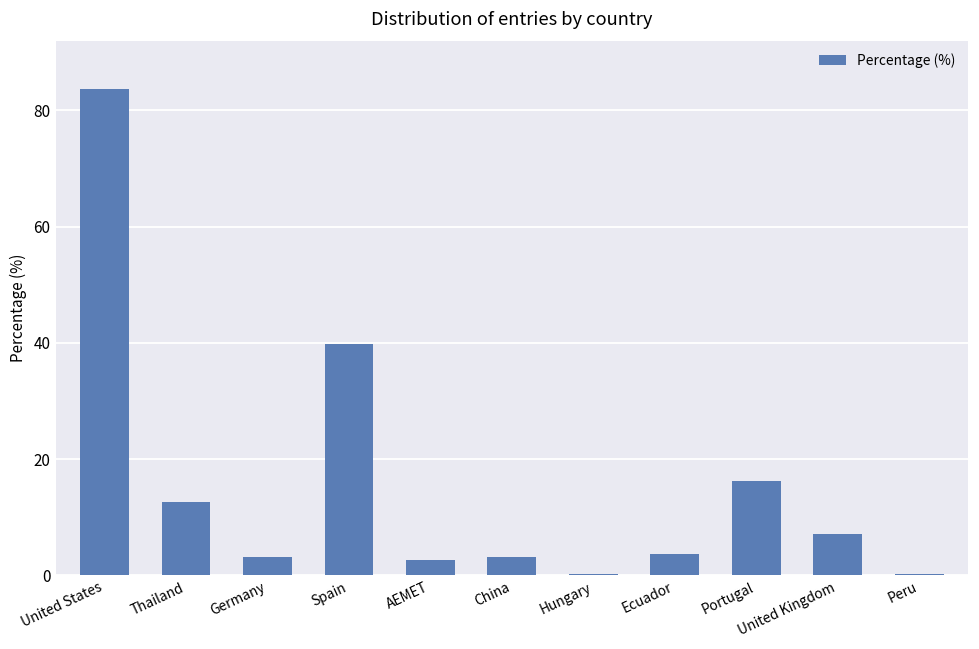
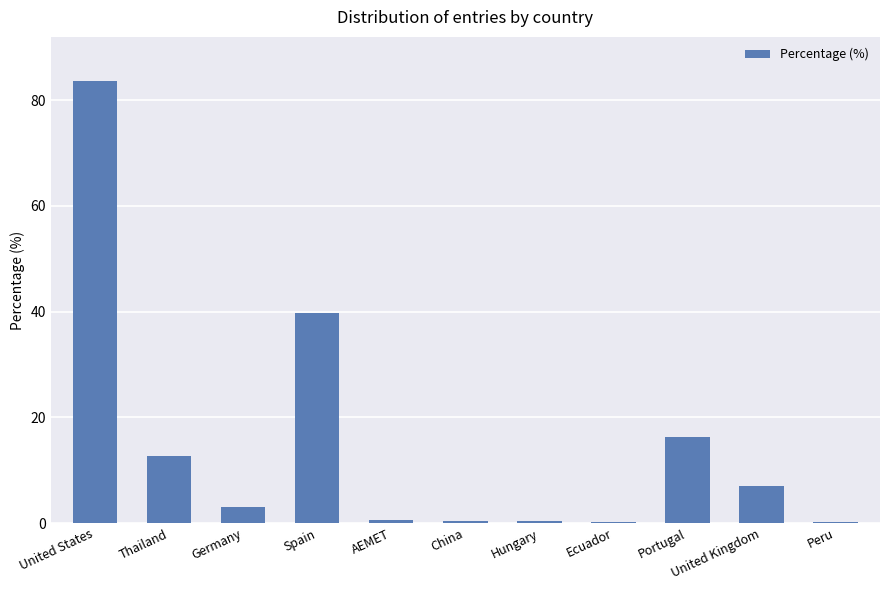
AEMET: 3 -> 1
China: 3 -> 0
Ecuador: 4 -> 0
